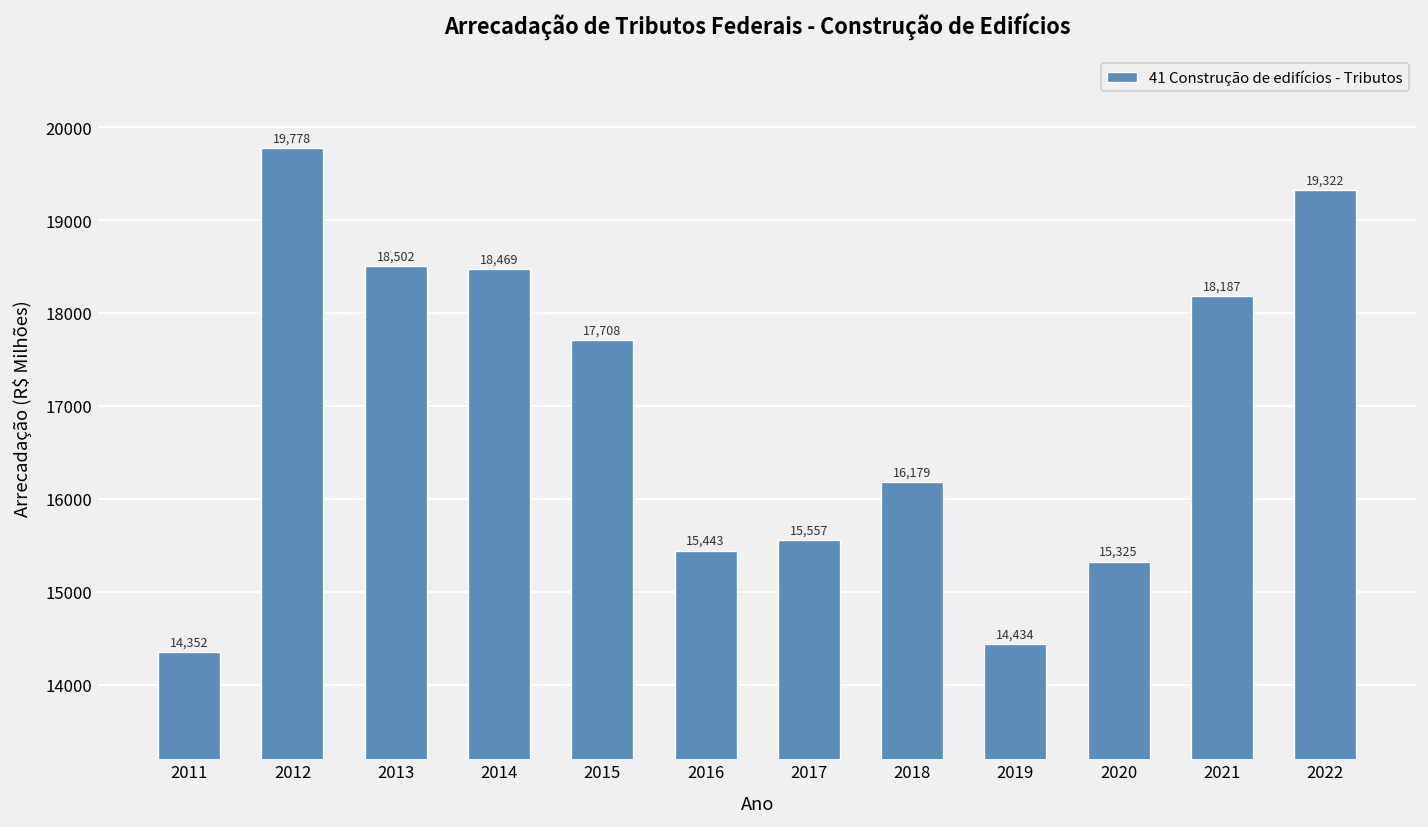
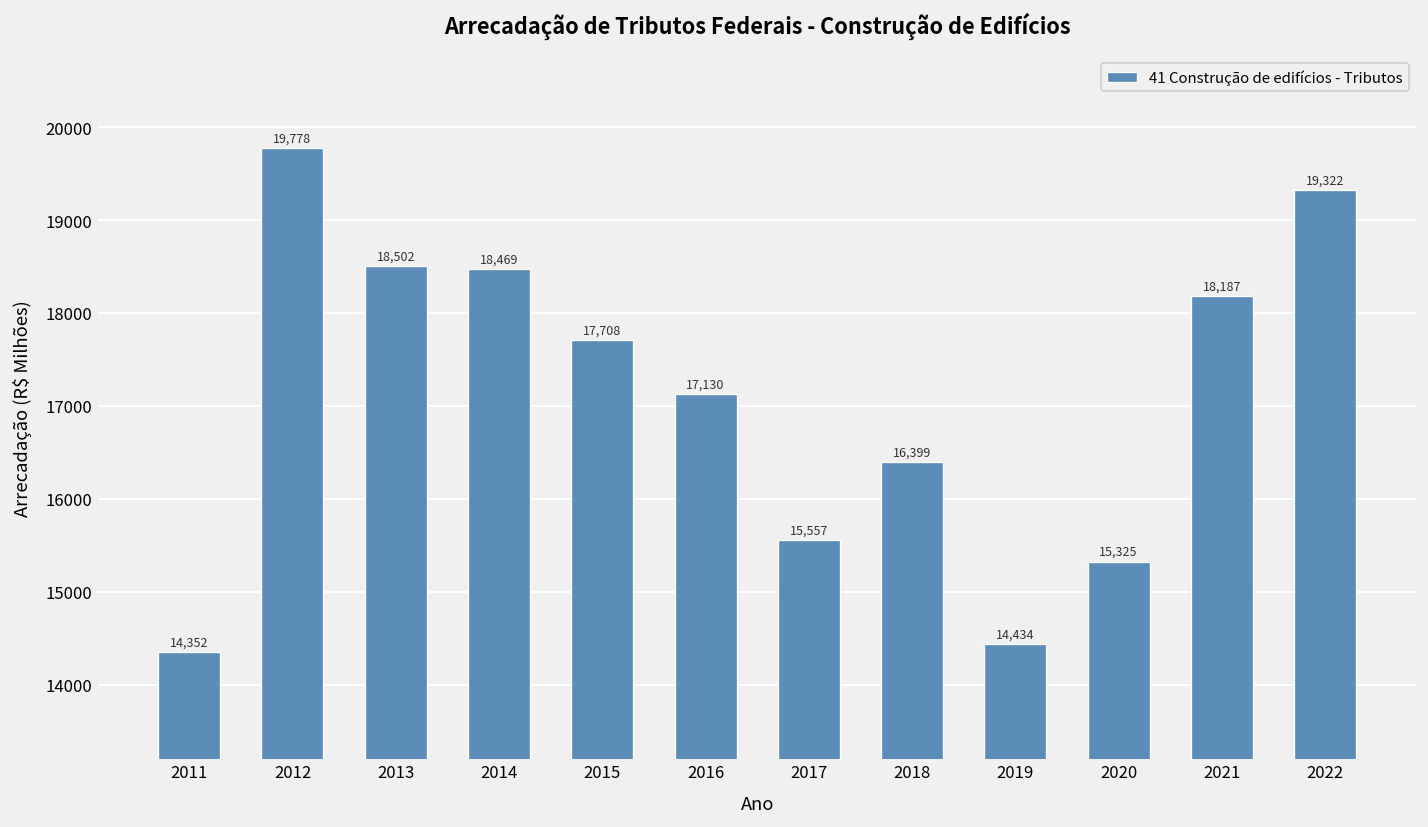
2016: 15,443 -> 17,130
2018: 16,179 -> 16,399
